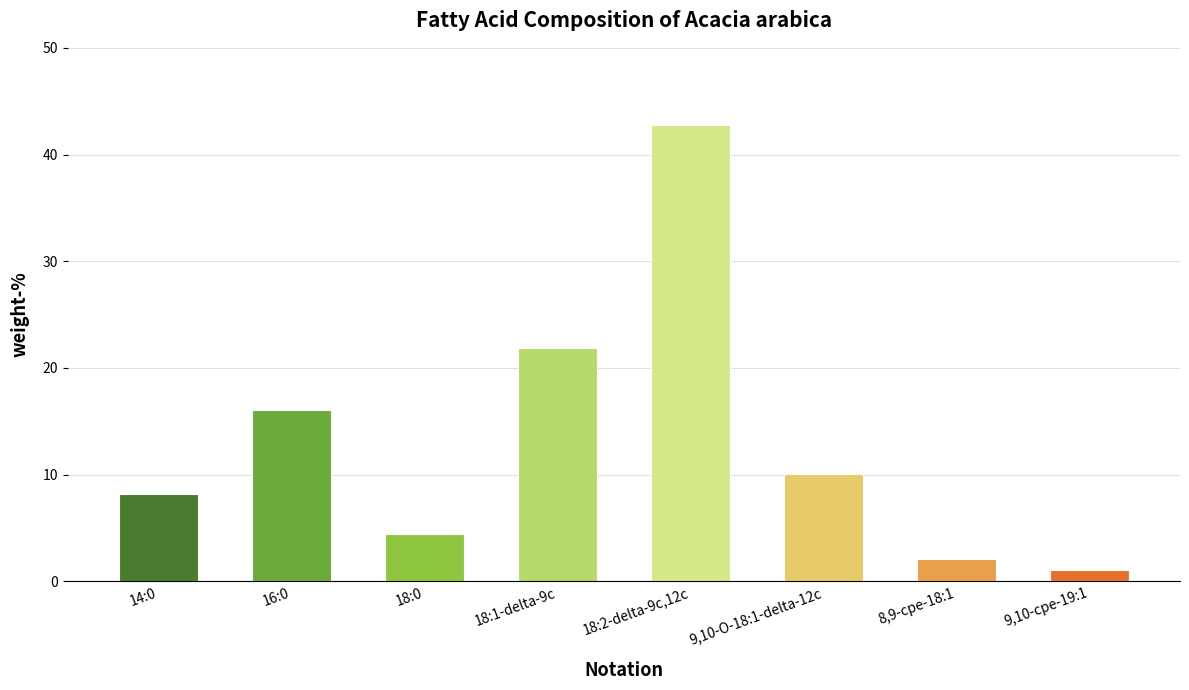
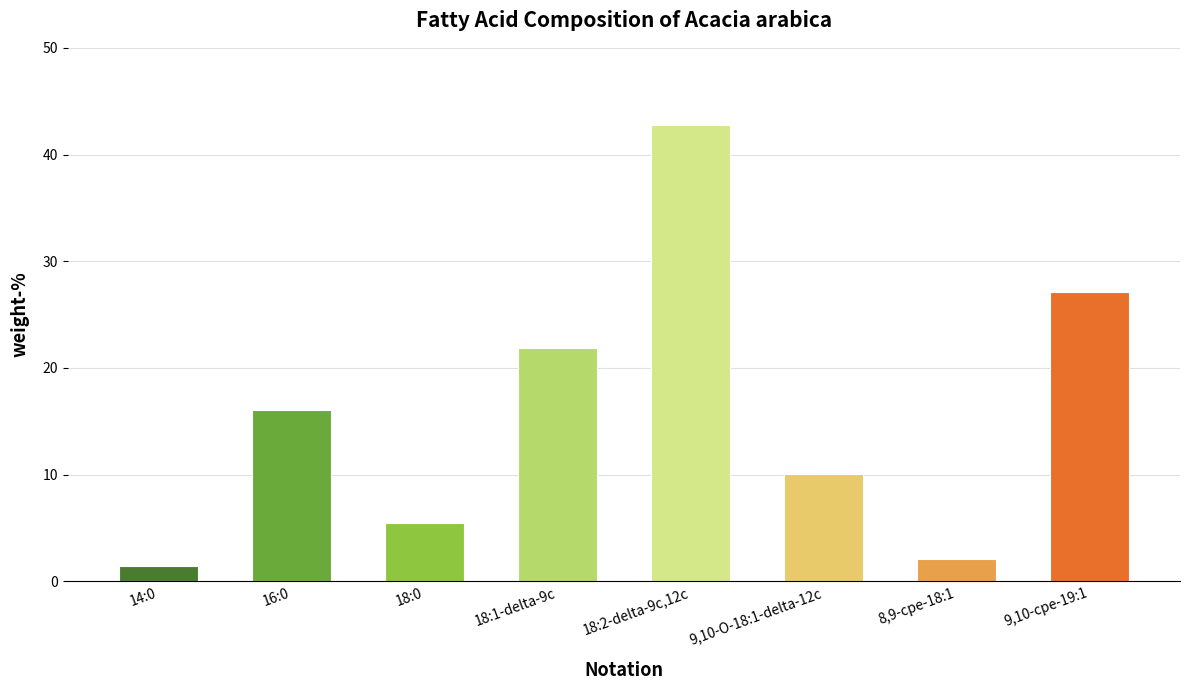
14:0: 8.2 -> 1.4
18:0: 4.4 -> 5.5
9,10-cpe-19:1: 1.1 -> 27.1
